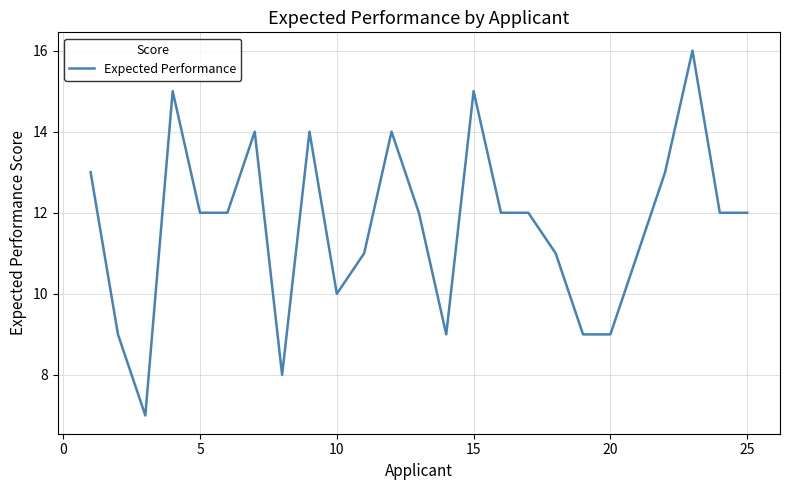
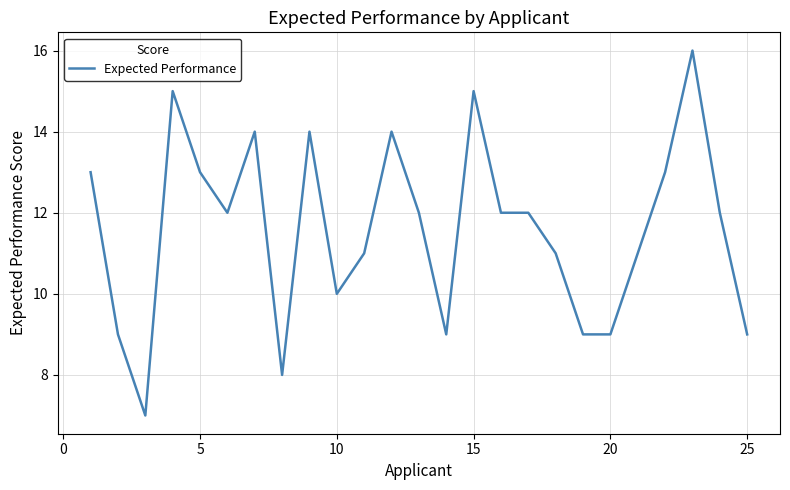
5: 12 -> 13
25: 12 -> 9
